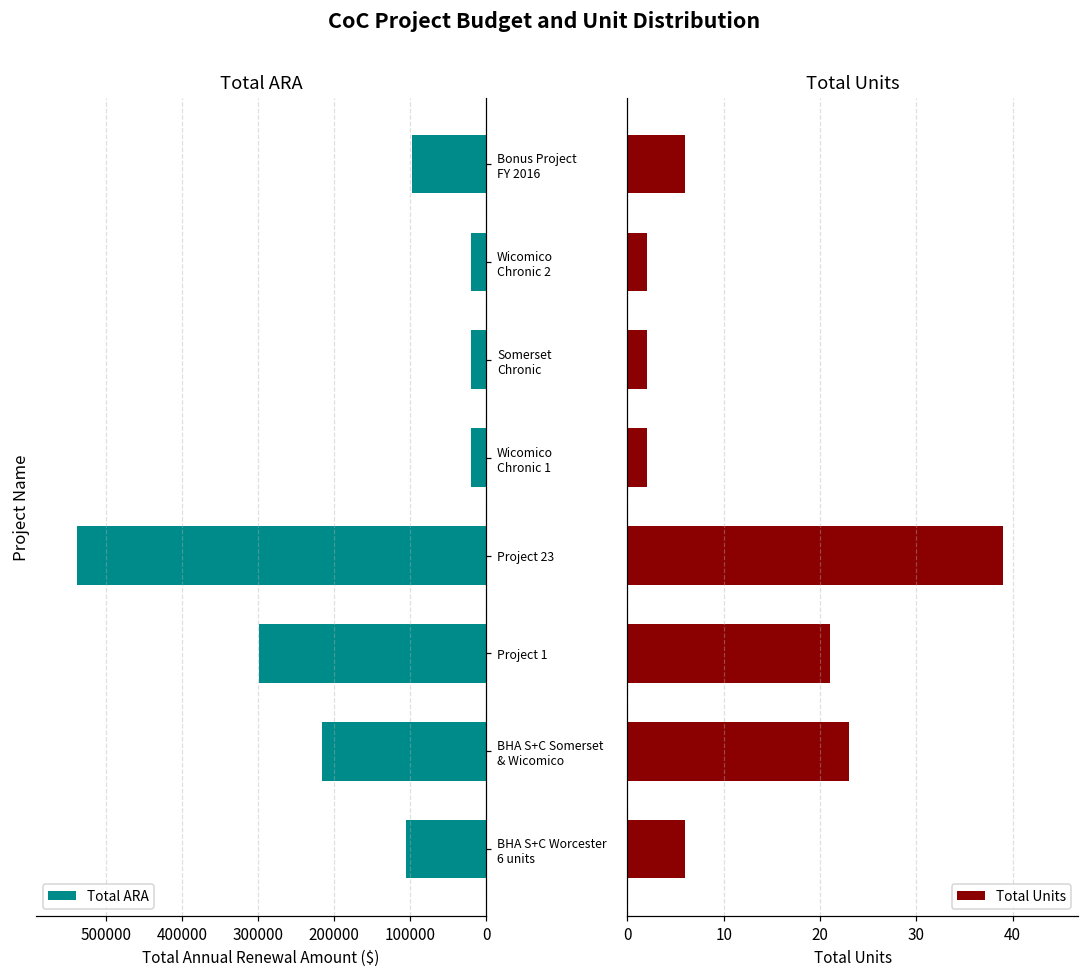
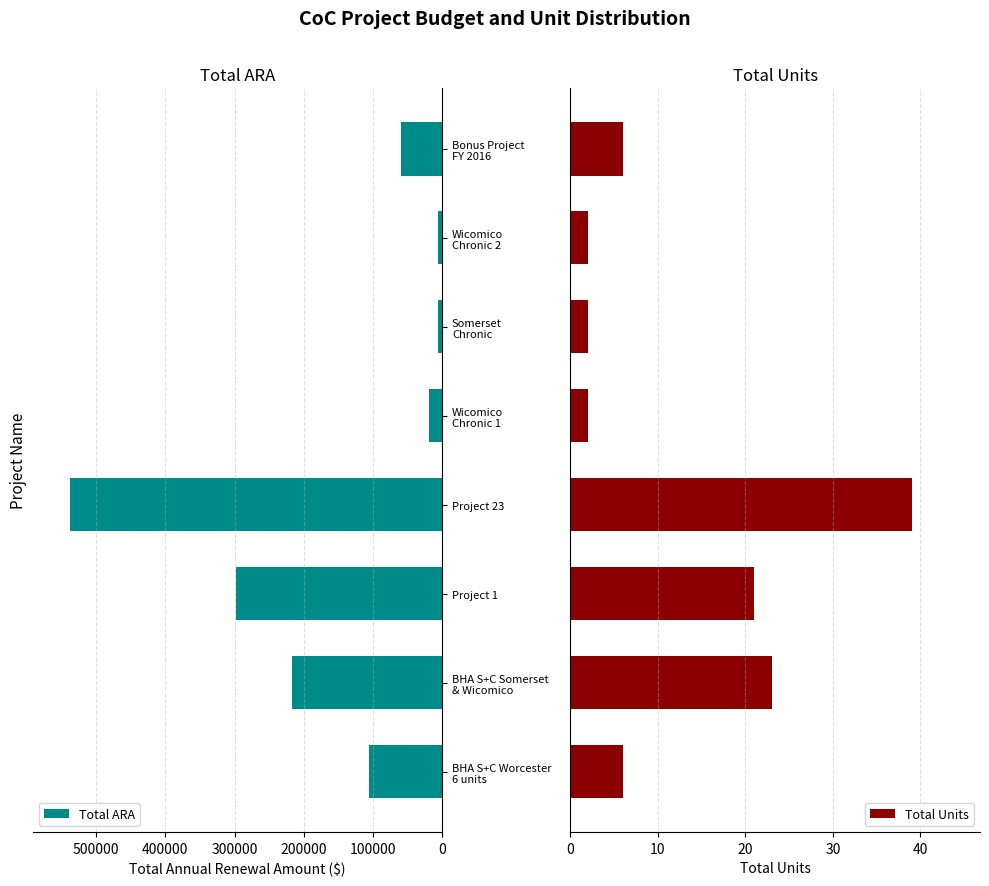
Total ARA, Bonus Project FY 2016: 100000 -> 60000
Total ARA, Wicomico Chronic 2: 20000 -> 10000
Total ARA, Somerset Chronic: 20000 -> 10000
